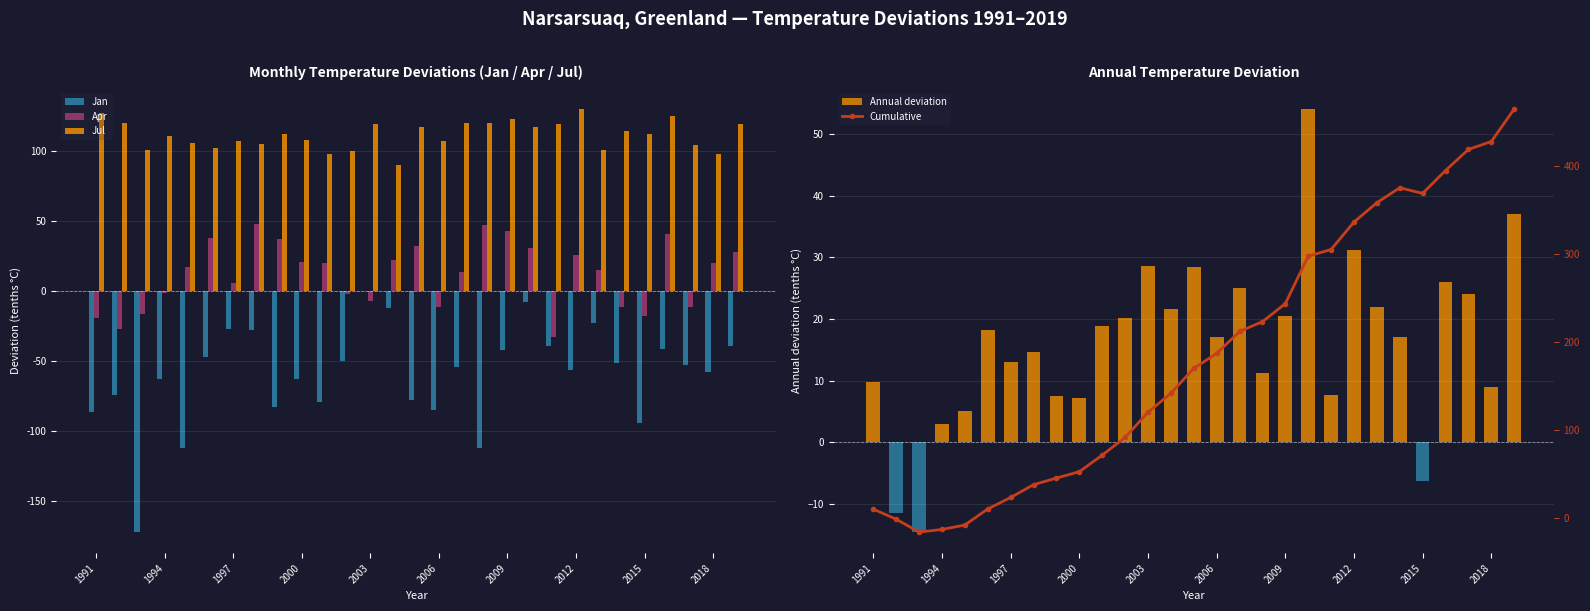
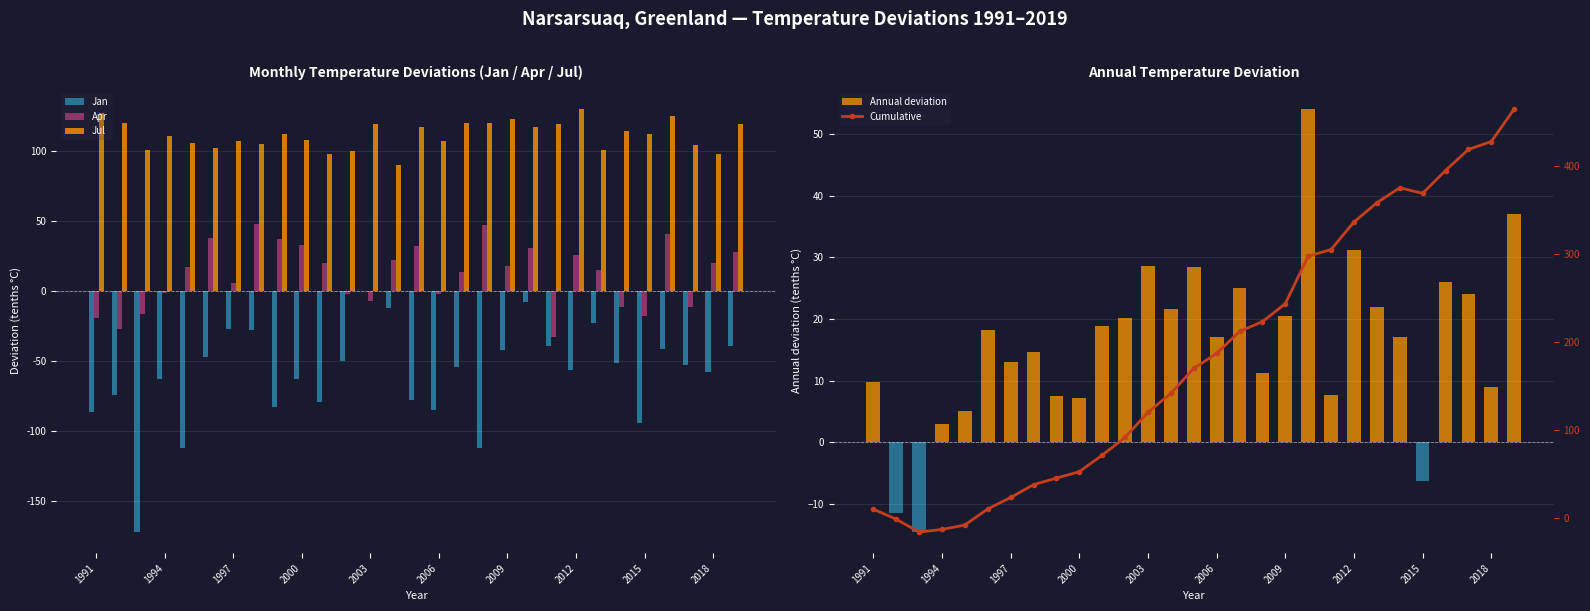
Monthly Temperature Deviations (Jan / Apr / Jul), Apr, 2000: 21 -> 33
Monthly Temperature Deviations (Jan / Apr / Jul), Apr, 2006: -11 -> -2
Monthly Temperature Deviations (Jan / Apr / Jul), Apr, 2009: 43 -> 18
